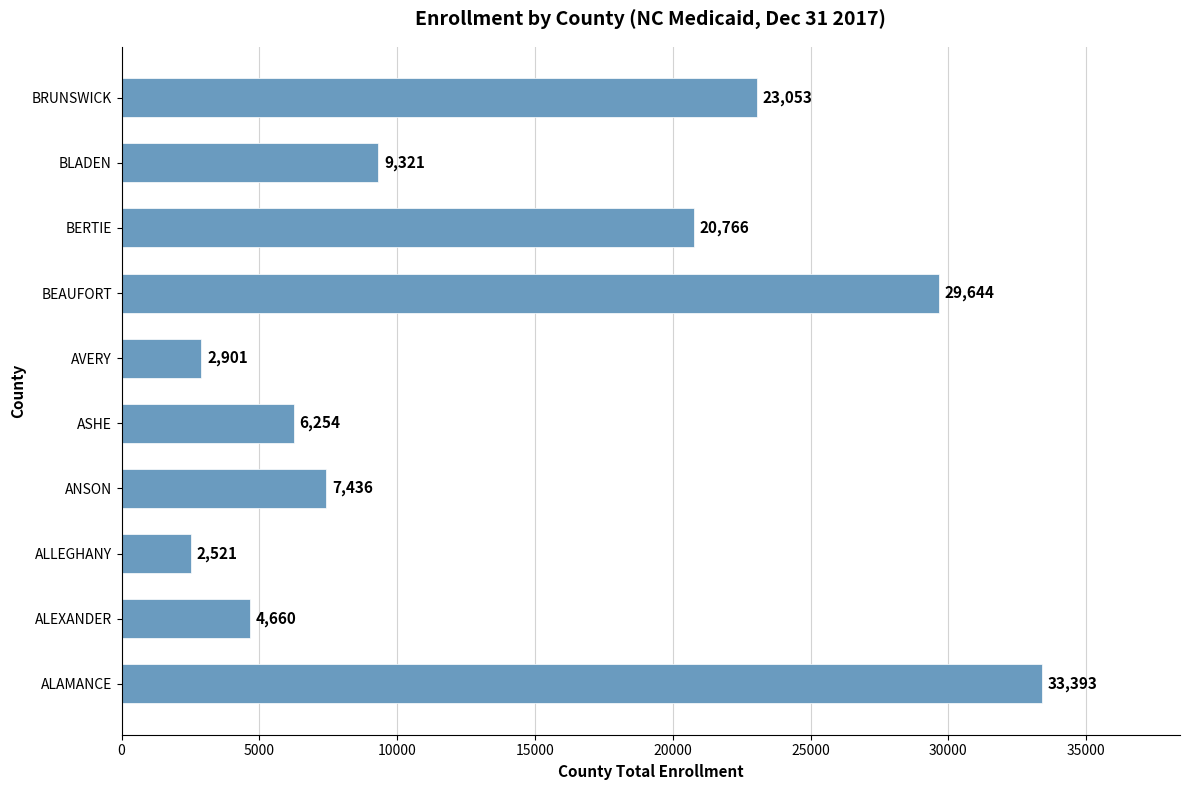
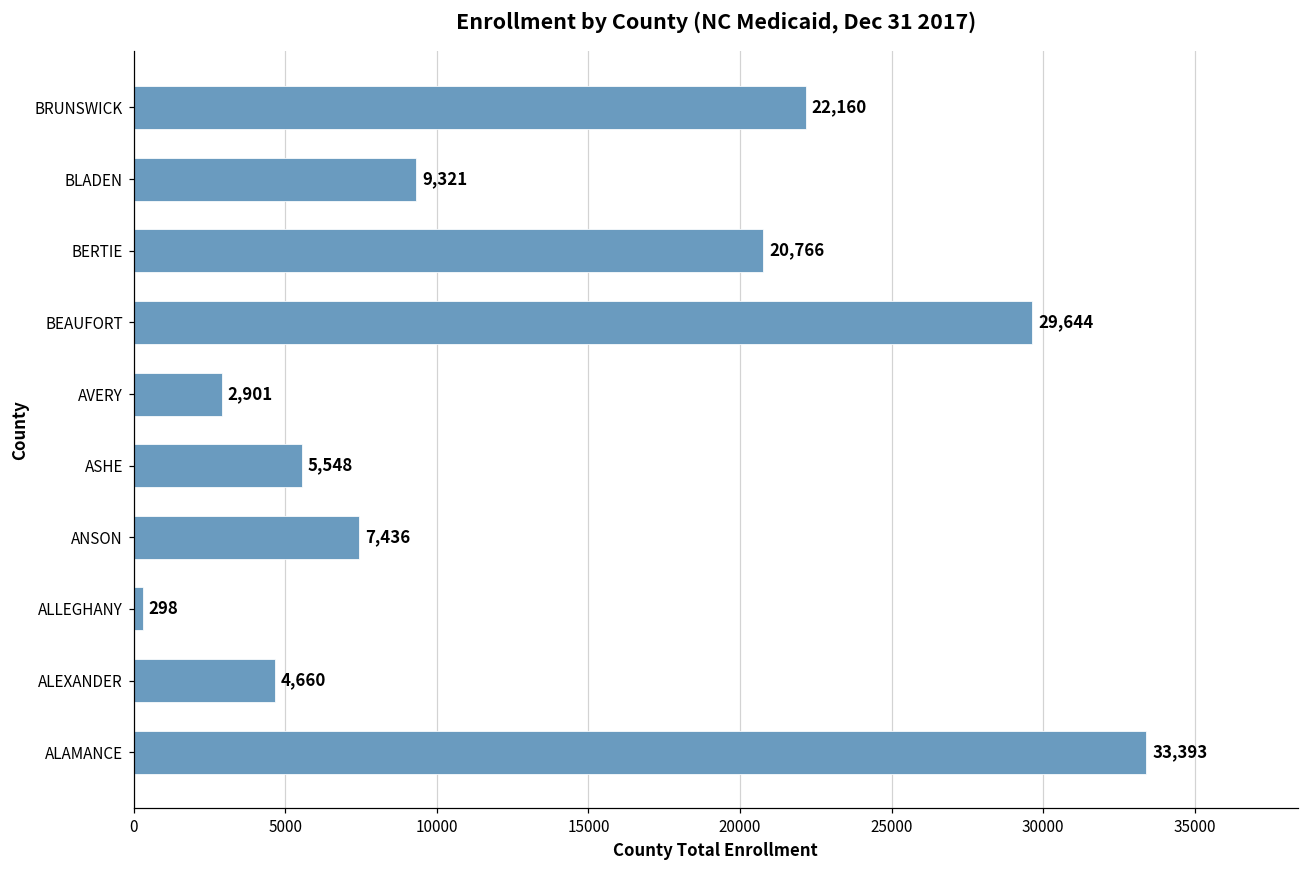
BRUNSWICK: 23,053 -> 22,160
ASHE: 6,254 -> 5,548
ALLEGHANY: 2,521 -> 298
